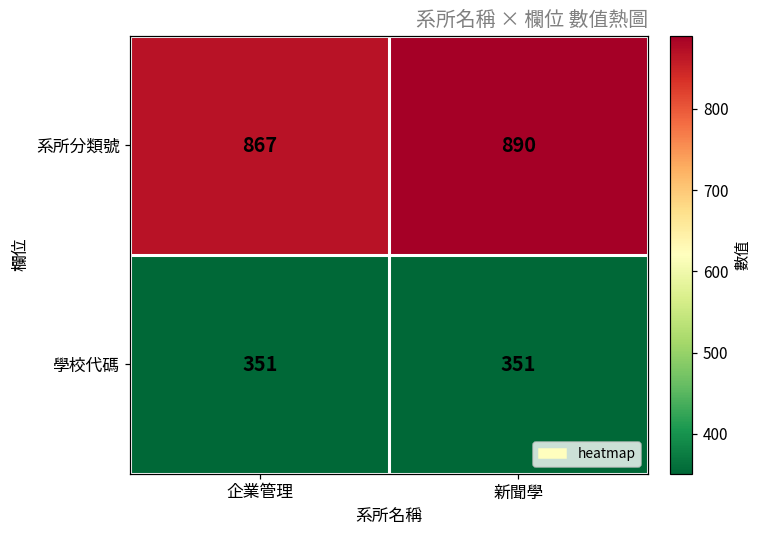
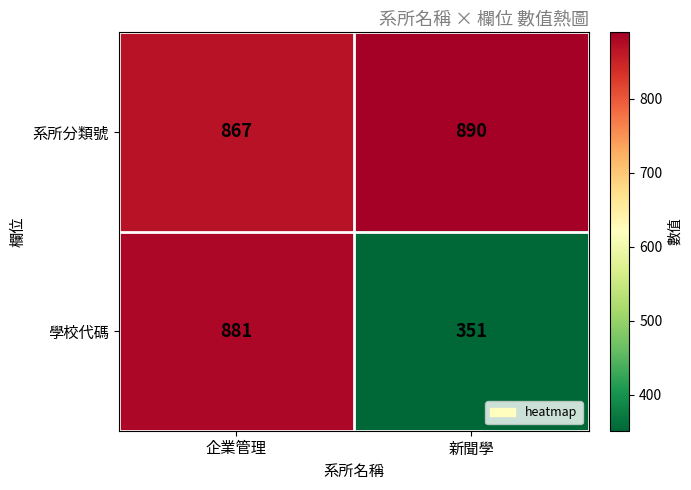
學校代碼, 企業管理: 351 -> 881
